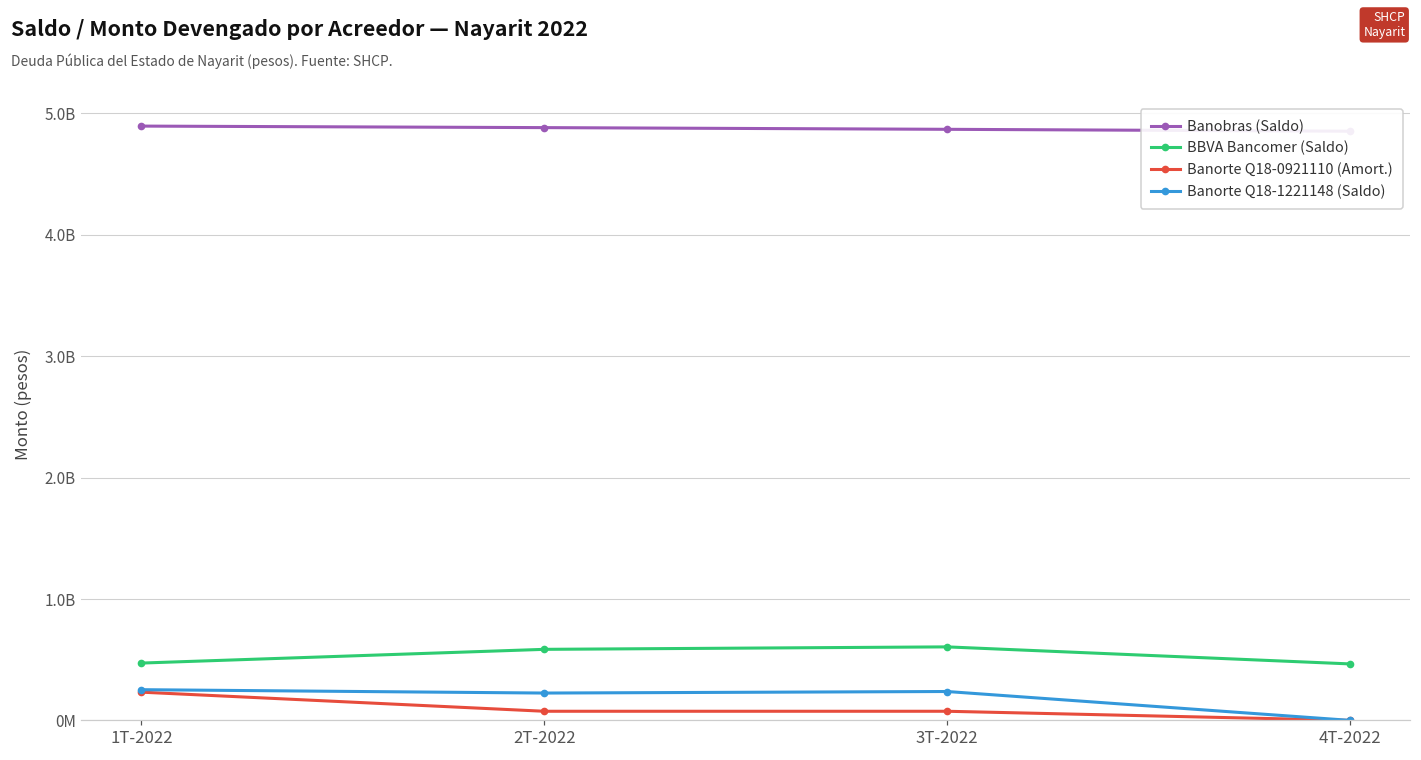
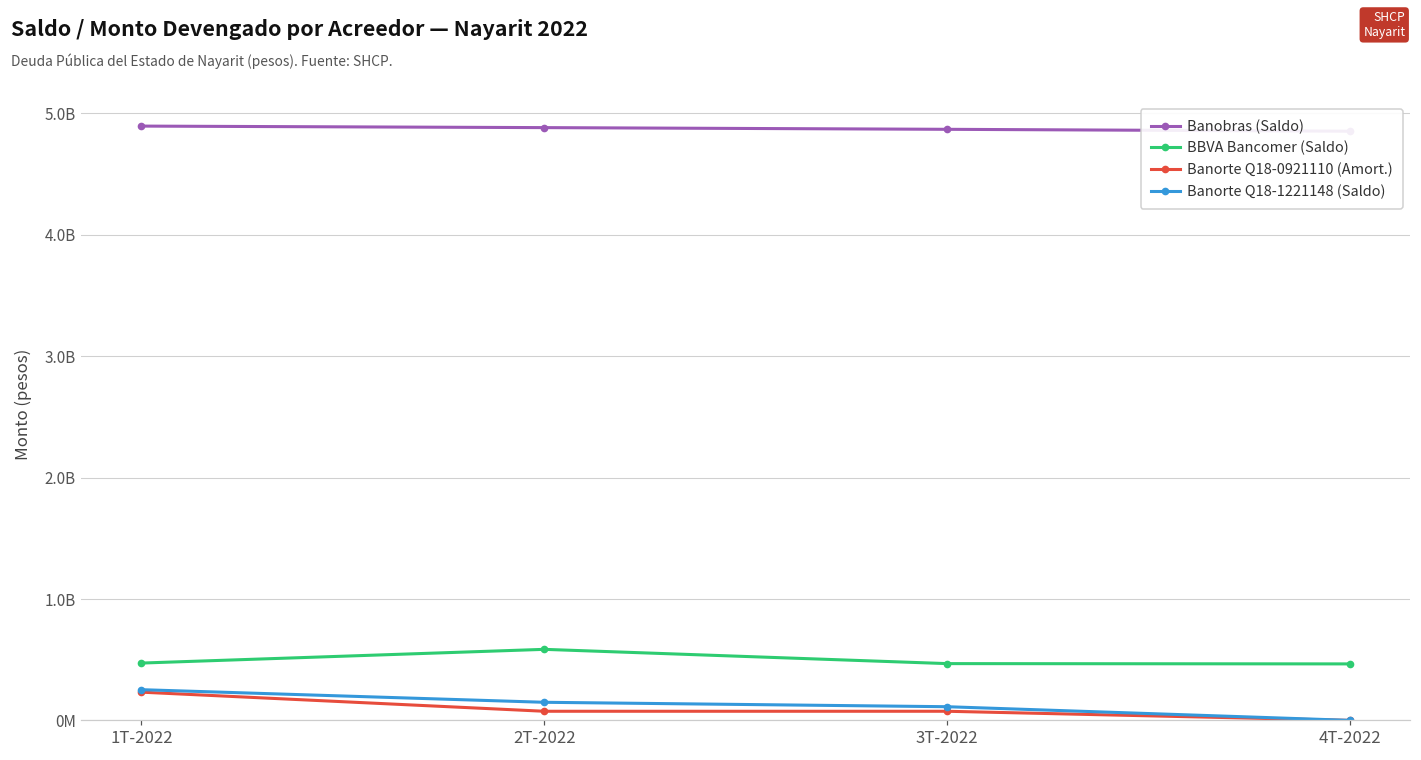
Banorte Q18-1221148 (Saldo), 2T-2022: 230000000 -> 150000000
BBVA Bancomer (Saldo), 3T-2022: 610000000 -> 470000000
Banorte Q18-1221148 (Saldo), 3T-2022: 240000000 -> 110000000
